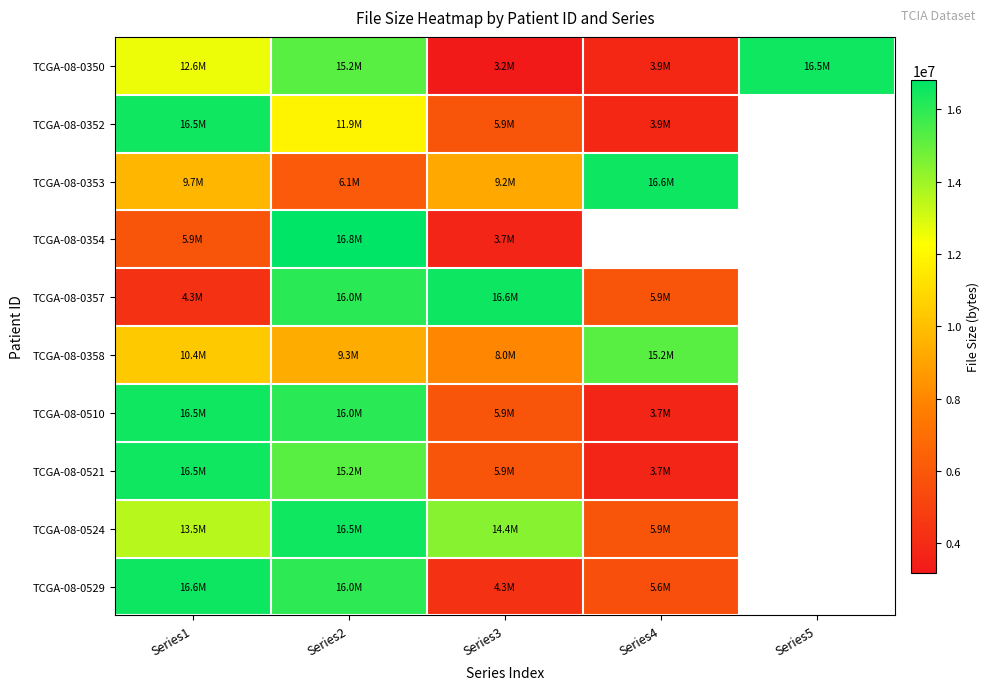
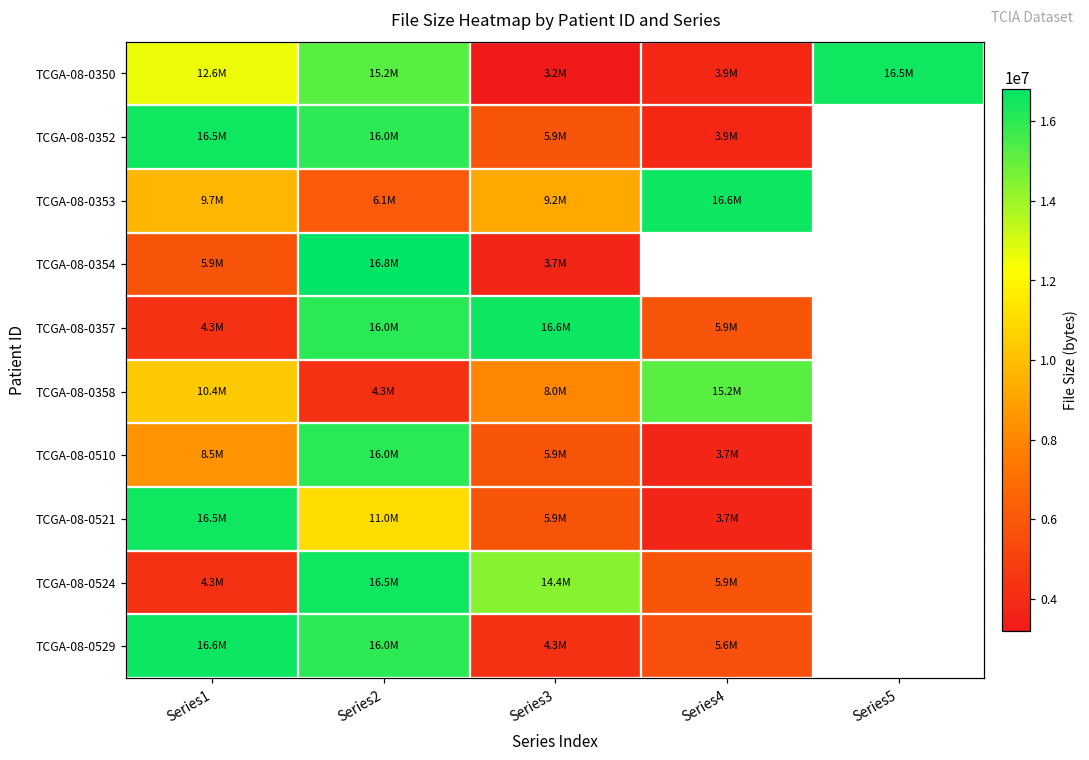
TCGA-08-0352, Series2: 11.9M -> 16.0M
TCGA-08-0358, Series2: 9.3M -> 4.3M
TCGA-08-0510, Series1: 16.5M -> 8.5M
TCGA-08-0521, Series2: 15.2M -> 11.0M
TCGA-08-0524, Series1: 13.5M -> 4.3M
